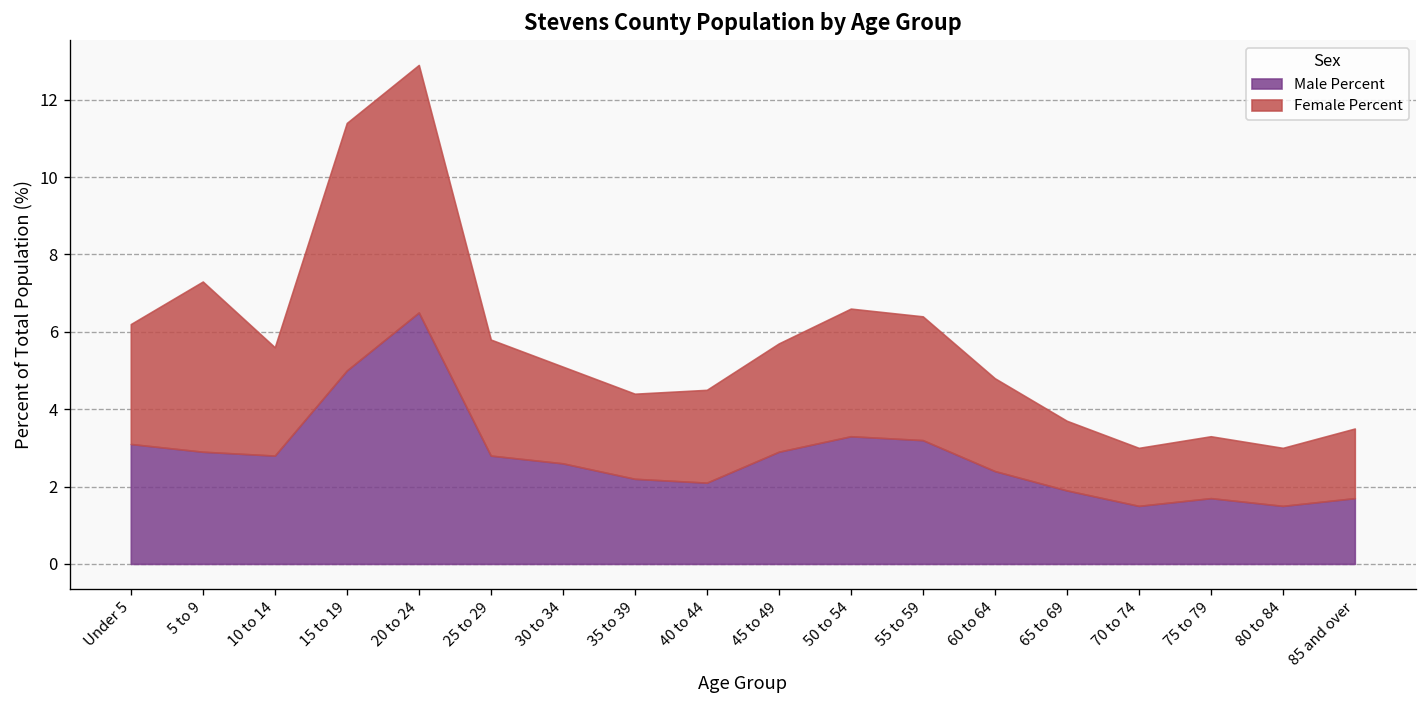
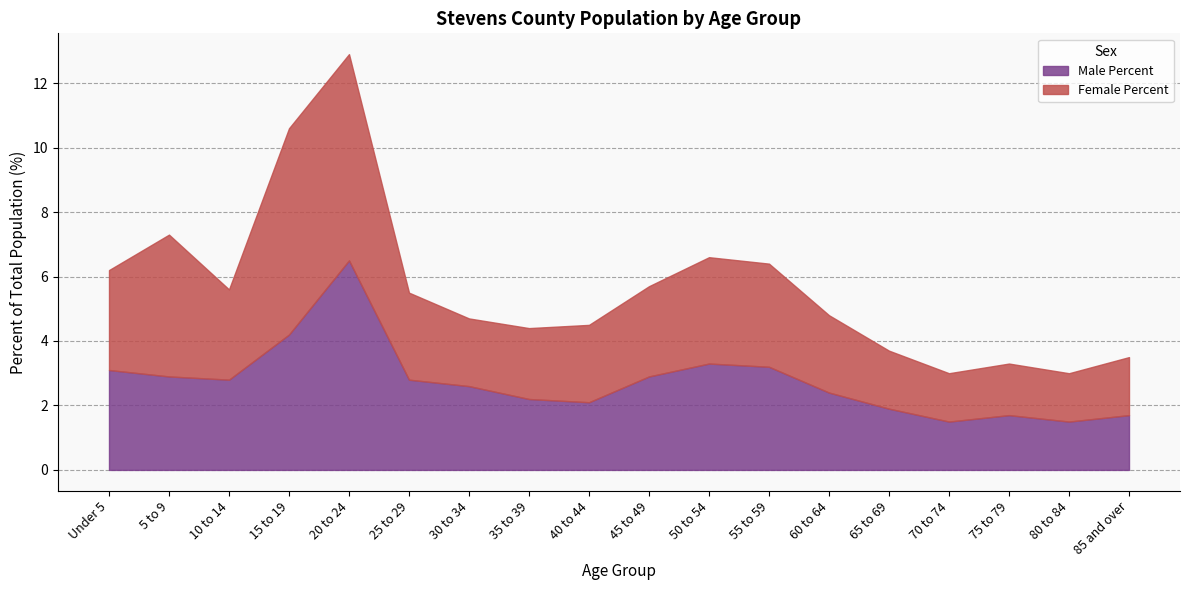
Male Percent, 15 to 19: 5.0 -> 4.2
Female Percent, 25 to 29: 3.0 -> 2.7
Female Percent, 30 to 34: 2.5 -> 2.1
